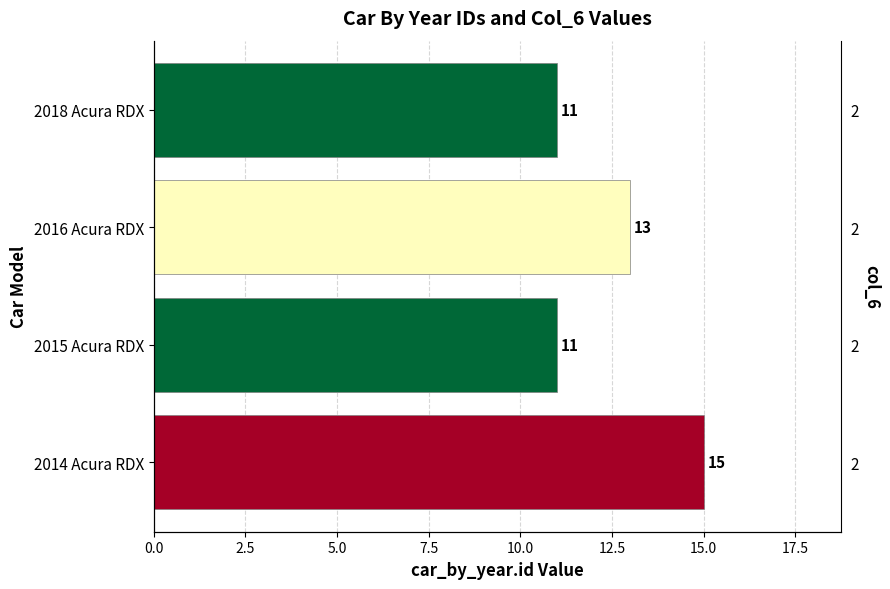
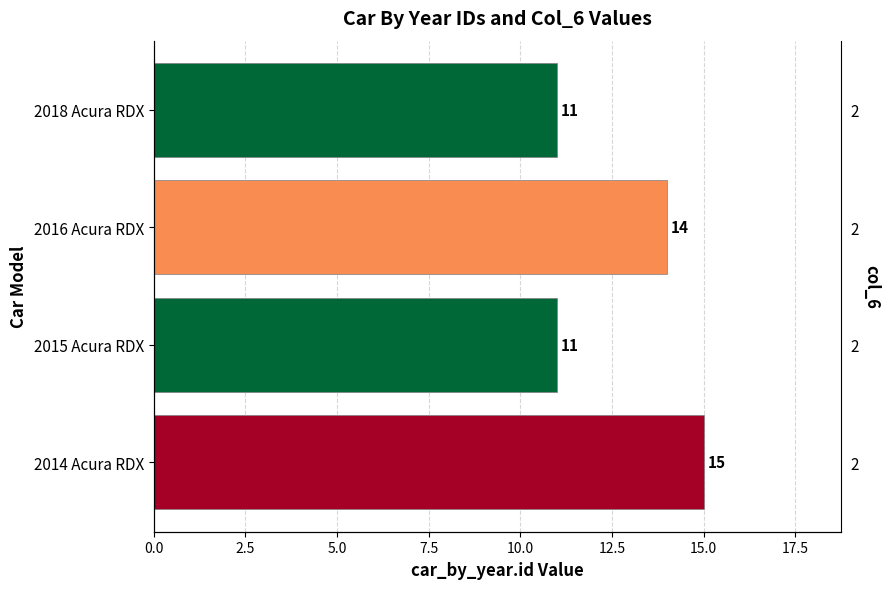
2016 Acura RDX: 13 -> 14
